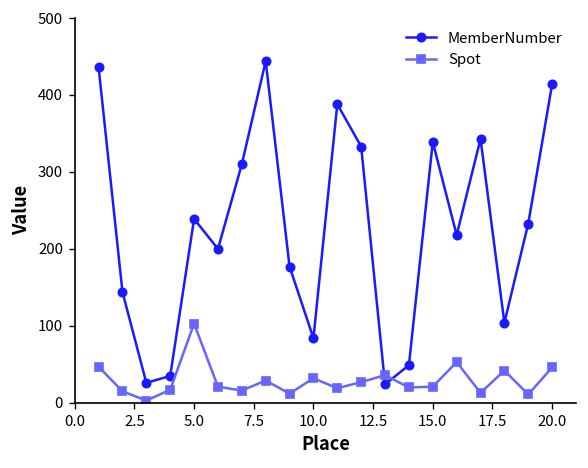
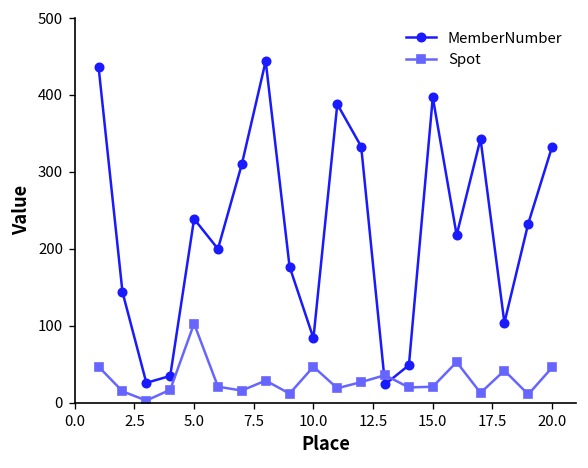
Spot, 10.0: 30 -> 50
MemberNumber, 15.0: 340 -> 400
MemberNumber, 20.0: 410 -> 330
